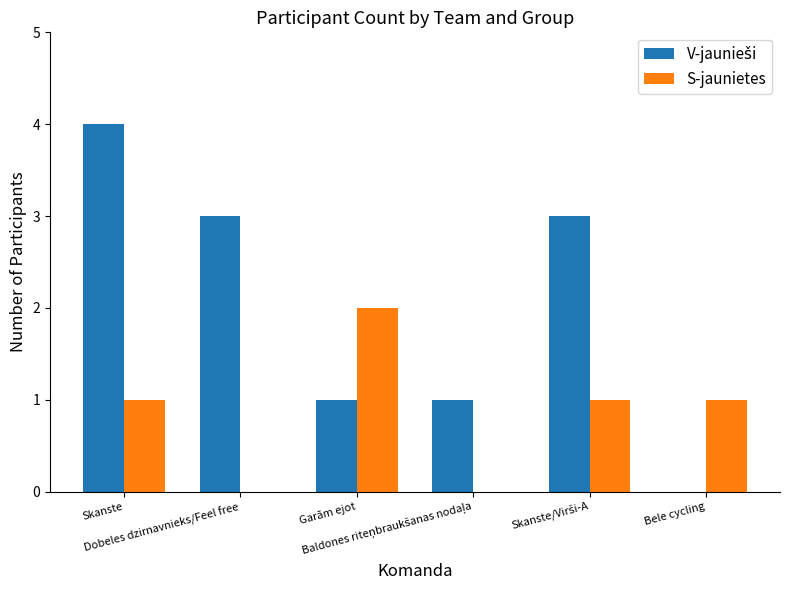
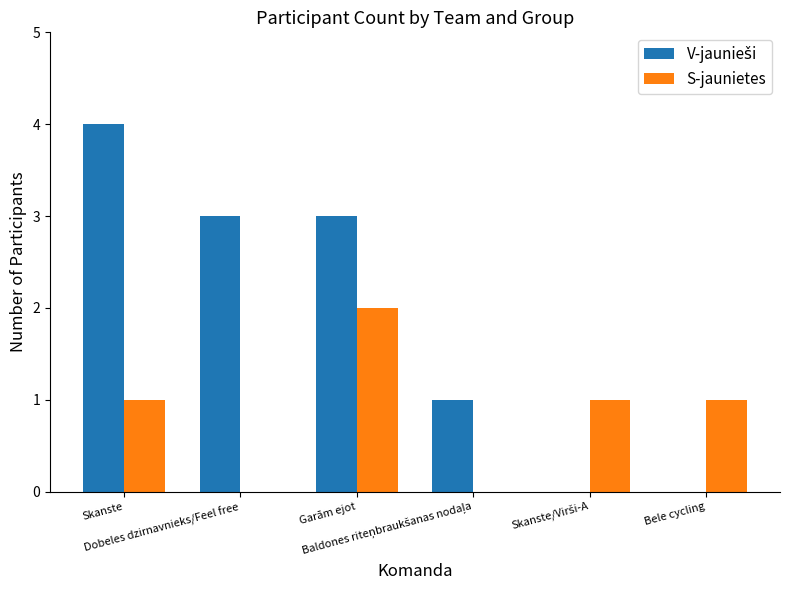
V-jaunieši, Garām ejot: 1 -> 3
V-jaunieši, Skanste/Virši-A: 3 -> 0
